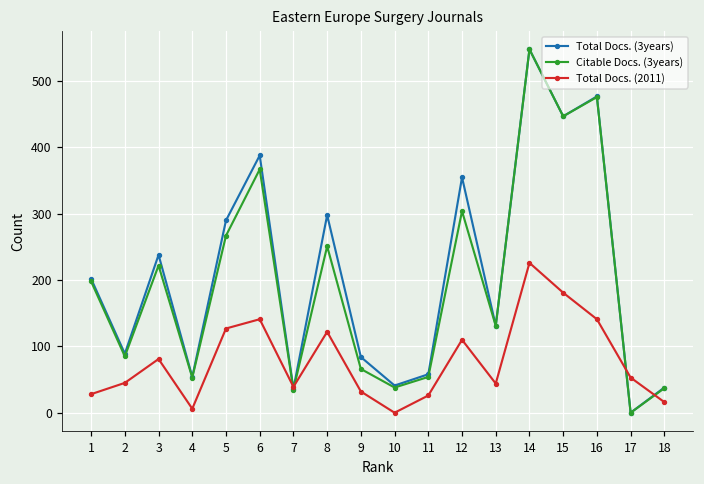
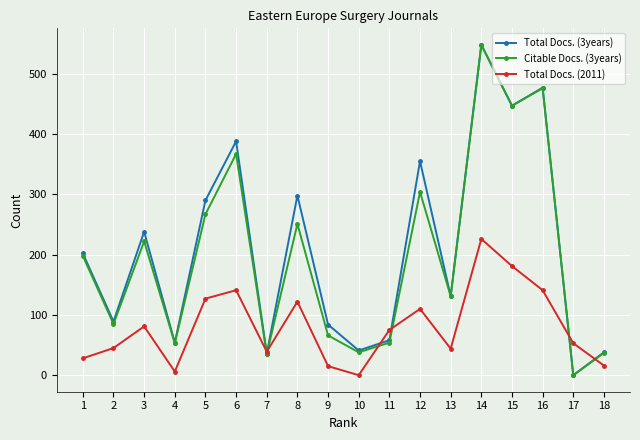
Total Docs. (2011), 9: 30 -> 20
Total Docs. (2011), 11: 30 -> 80
